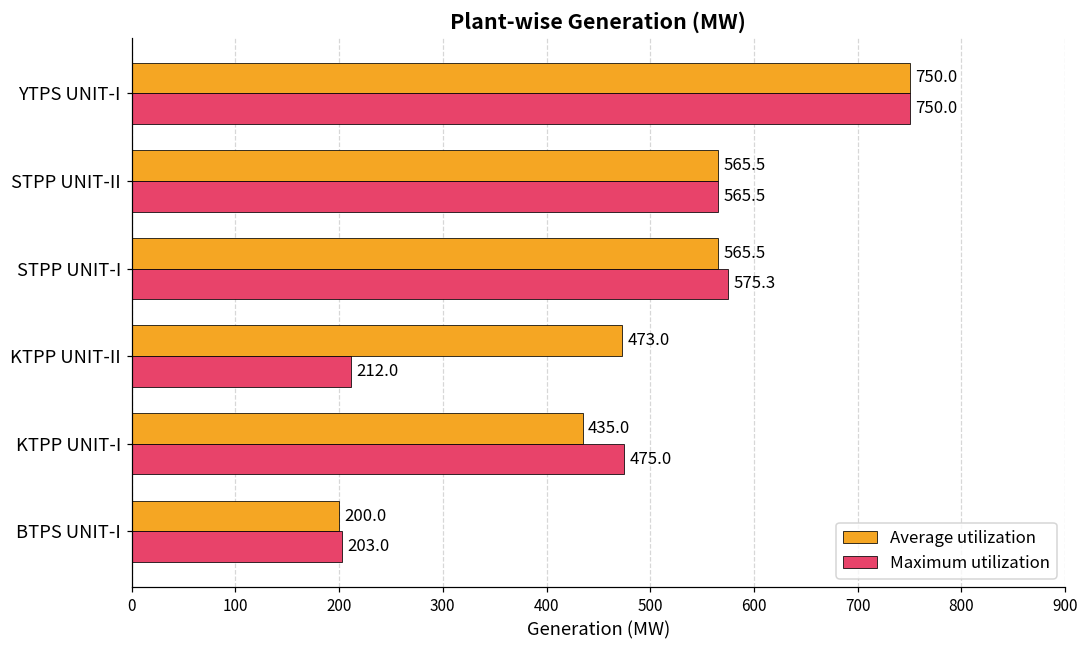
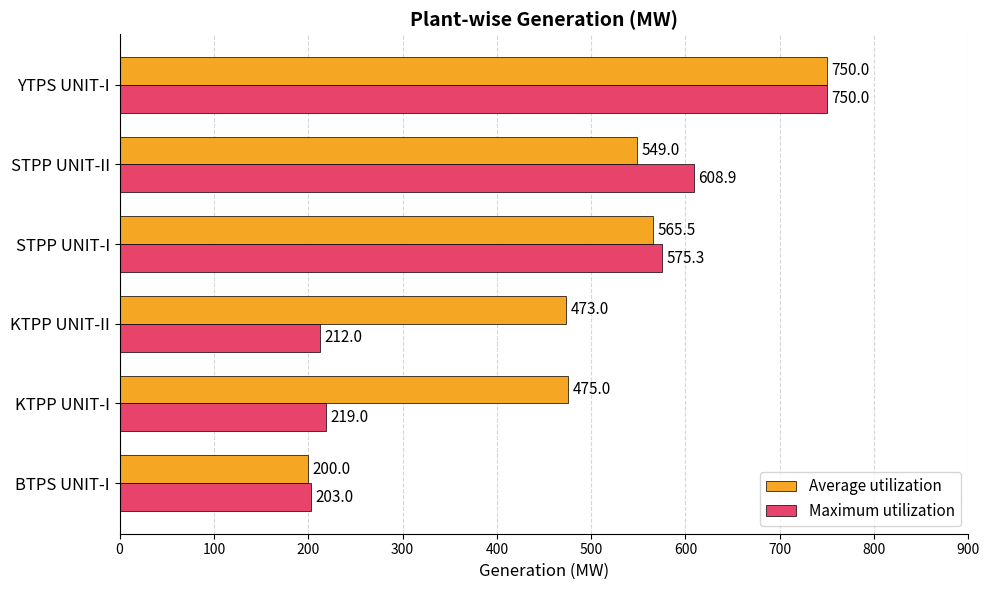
Average utilization, STPP UNIT-II: 565.5 -> 549.0
Maximum utilization, STPP UNIT-II: 565.5 -> 608.9
Average utilization, KTPP UNIT-I: 435.0 -> 475.0
Maximum utilization, KTPP UNIT-I: 475.0 -> 219.0
